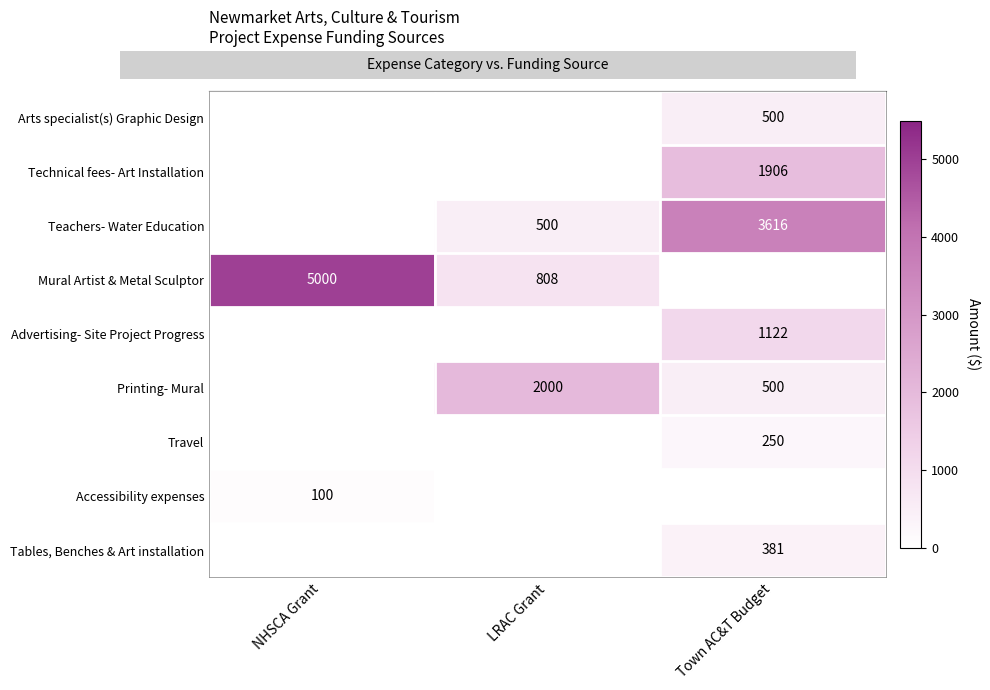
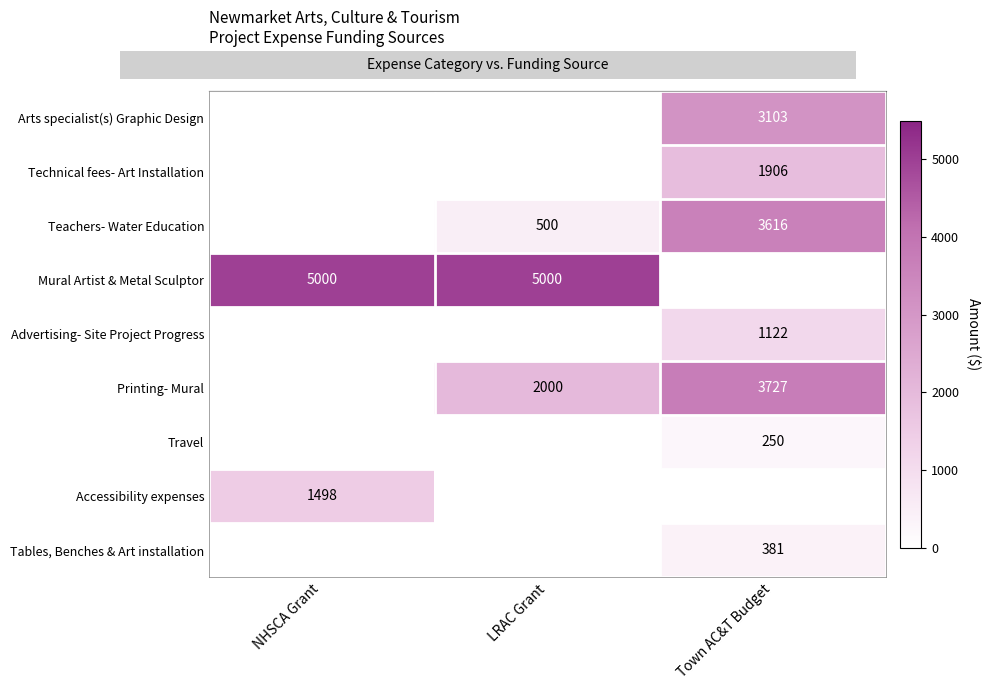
Arts specialist(s) Graphic Design, Town AC&T Budget: 500 -> 3103
Mural Artist & Metal Sculptor, LRAC Grant: 808 -> 5000
Printing- Mural, Town AC&T Budget: 500 -> 3727
Accessibility expenses, NHSCA Grant: 100 -> 1498
